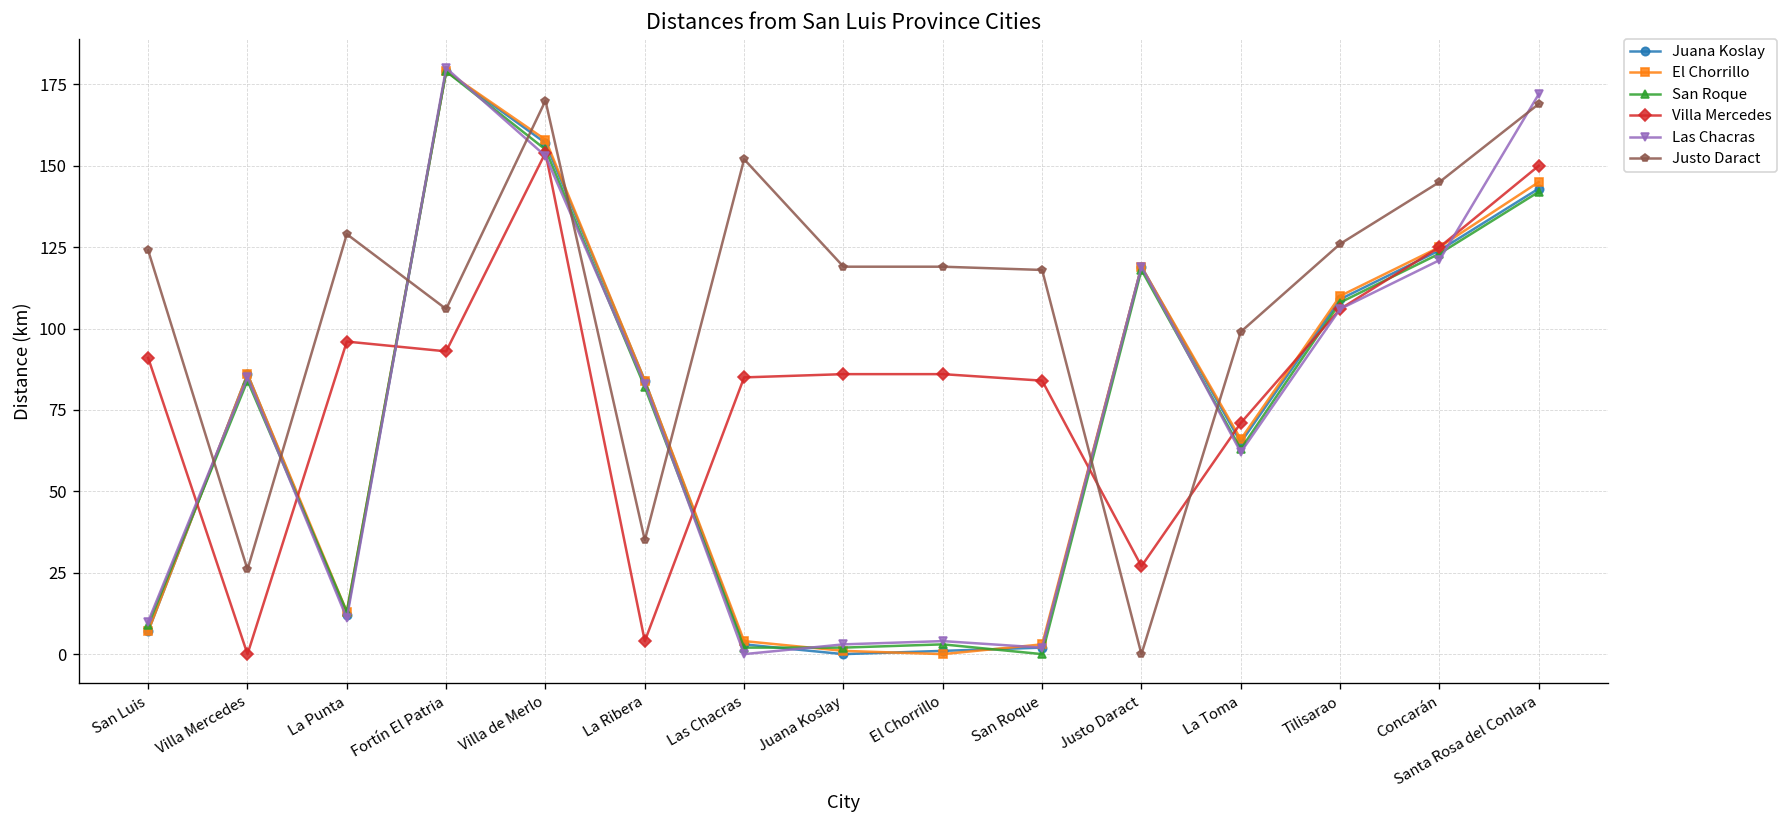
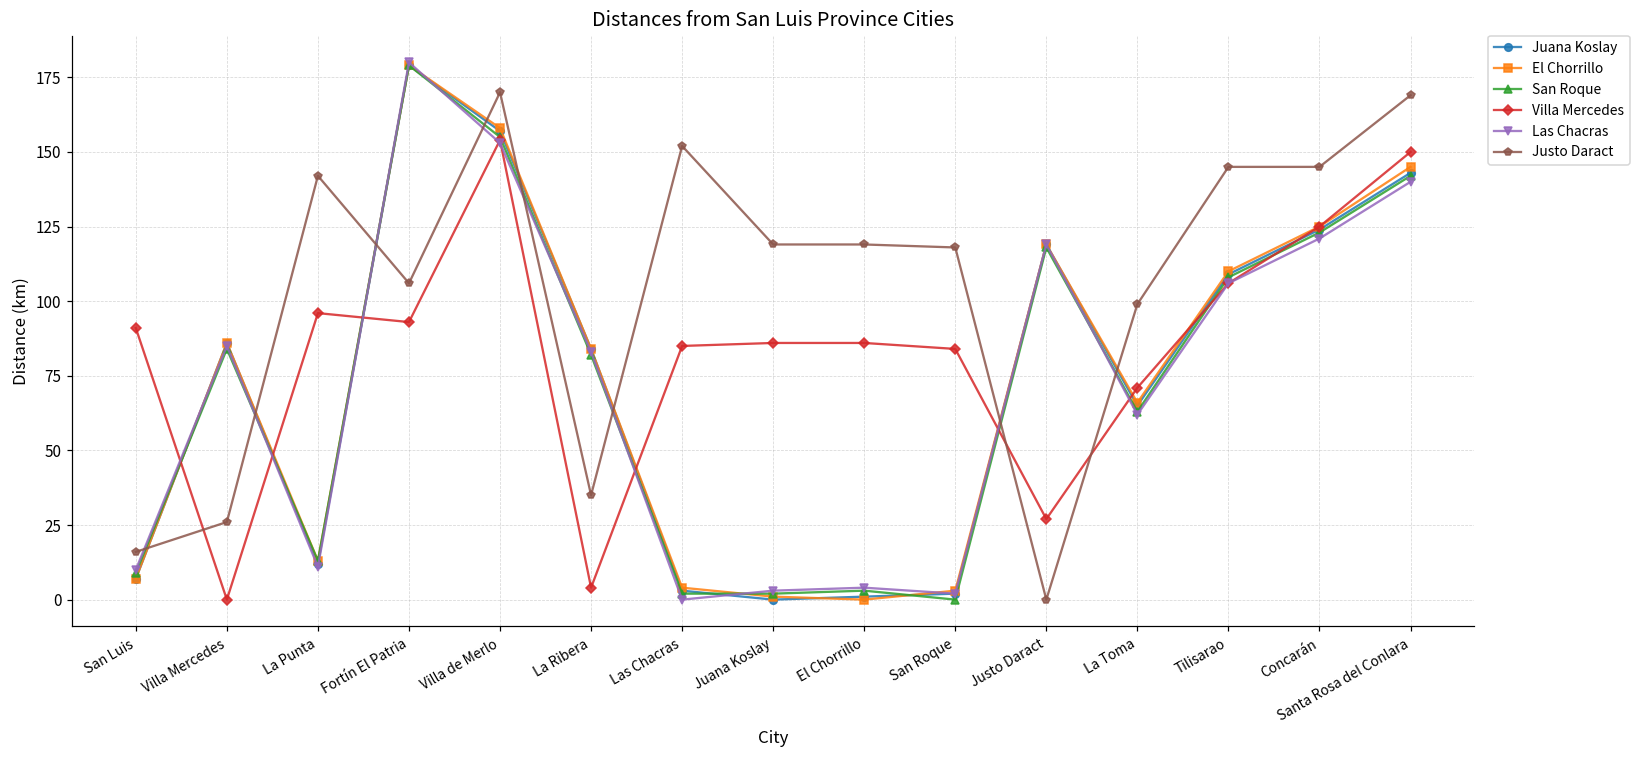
Justo Daract, San Luis: 124 -> 16
Justo Daract, La Punta: 129 -> 142
Justo Daract, Tilisarao: 126 -> 145
Las Chacras, Santa Rosa del Conlara: 172 -> 140
